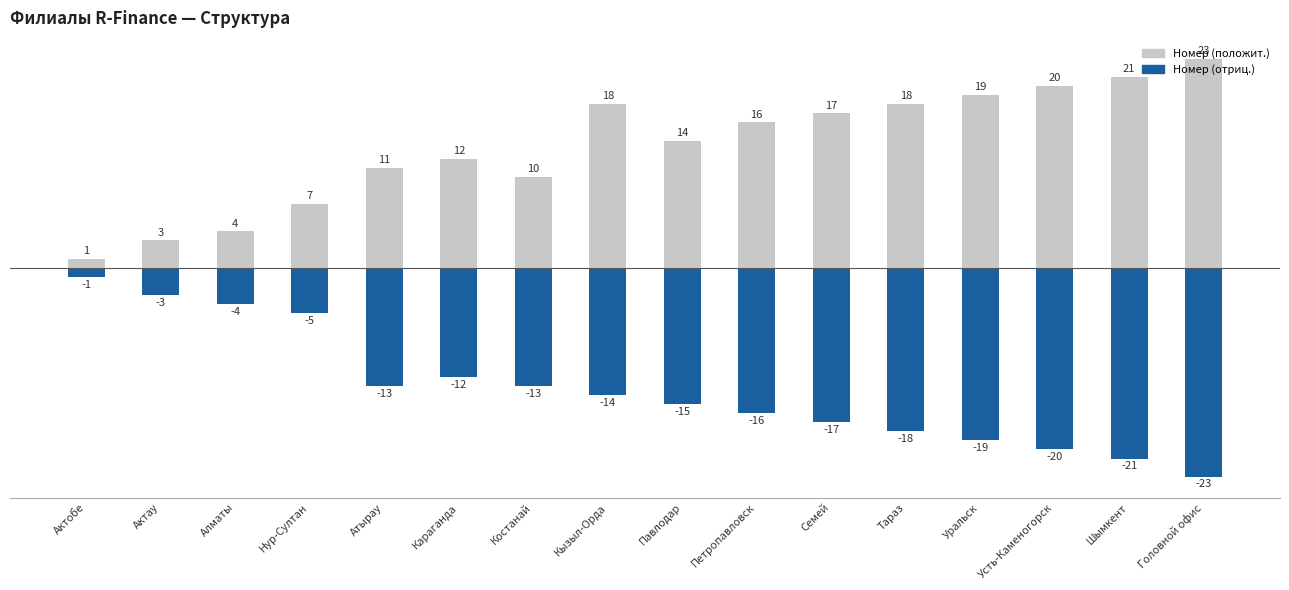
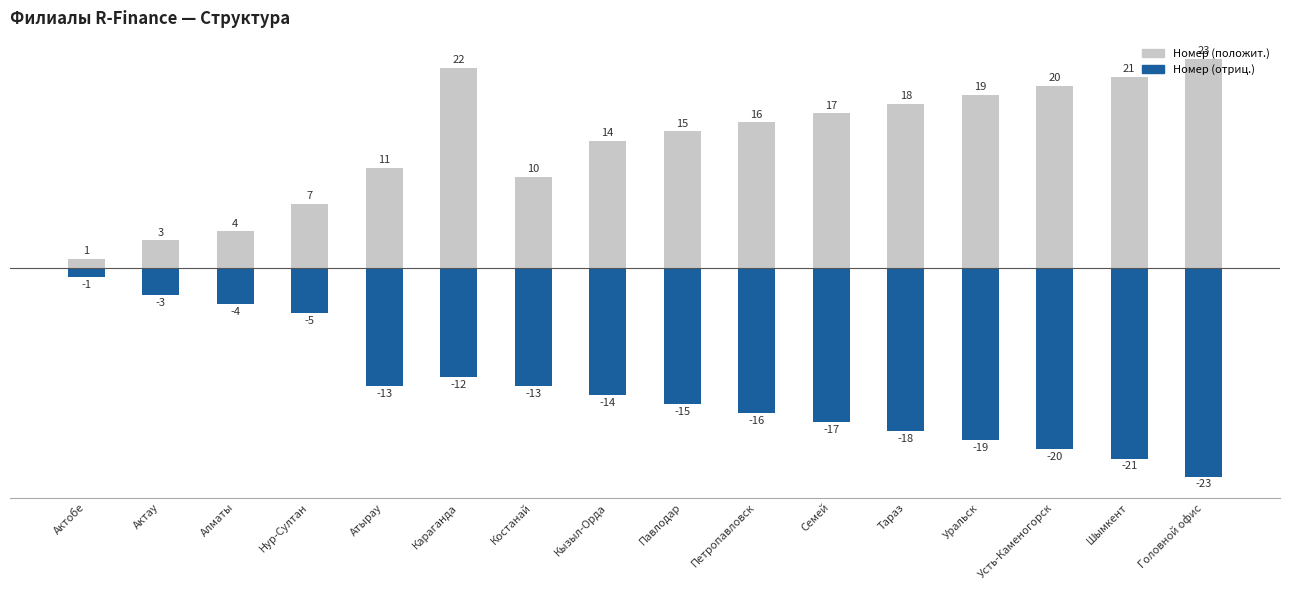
Номер (положит.), Караганда: 12 -> 22
Номер (положит.), Кызыл-Орда: 18 -> 14
Номер (положит.), Павлодар: 14 -> 15
